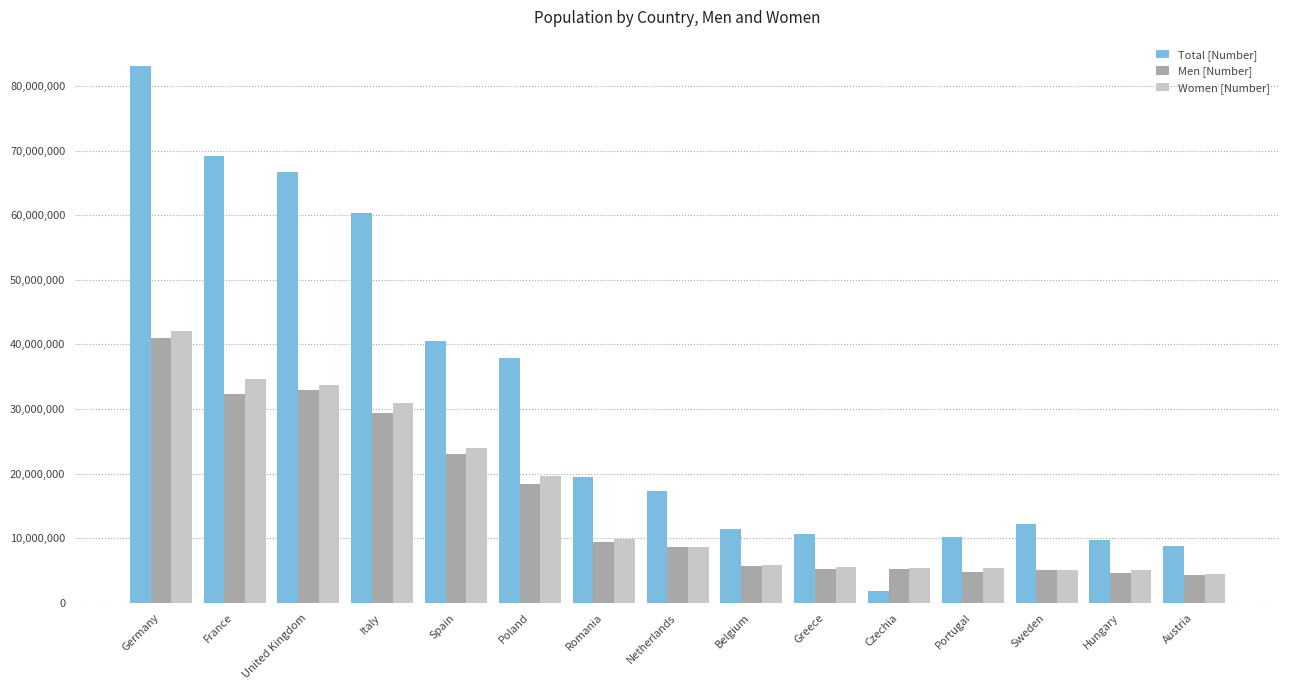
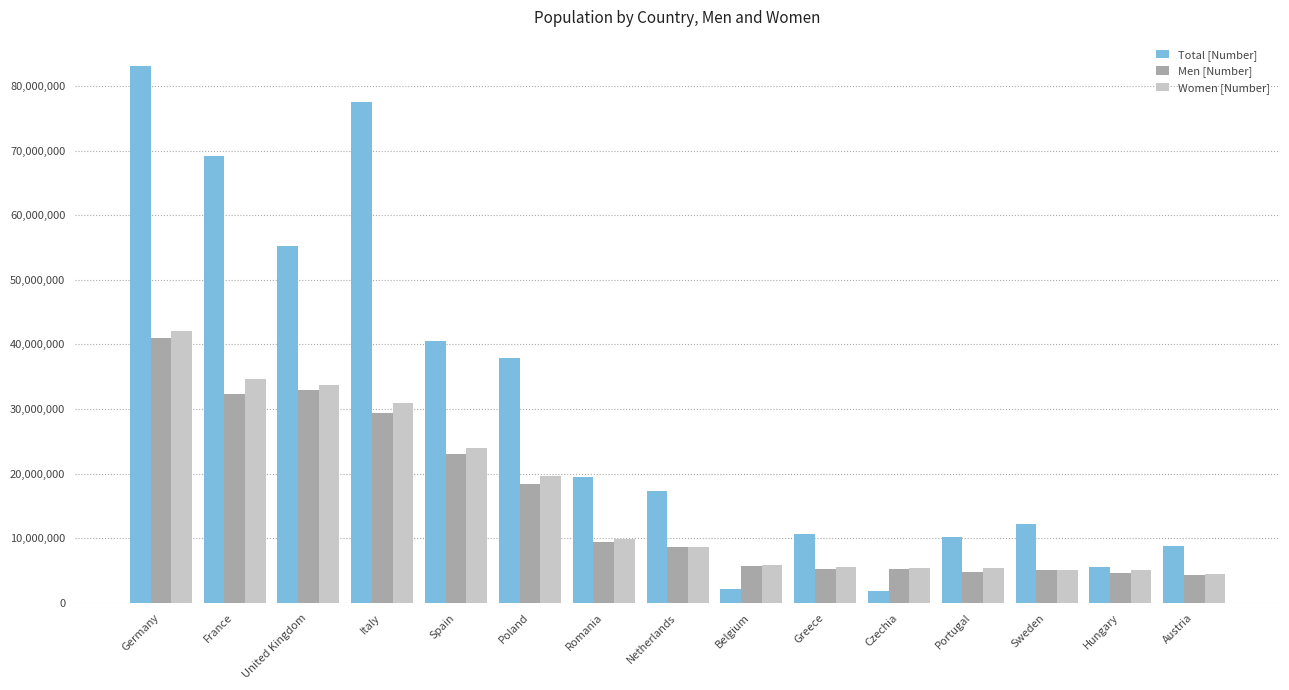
Total [Number], United Kingdom: 67,000,000 -> 55,000,000
Total [Number], Italy: 60,000,000 -> 78,000,000
Total [Number], Belgium: 11,000,000 -> 2,000,000
Total [Number], Hungary: 10,000,000 -> 6,000,000
